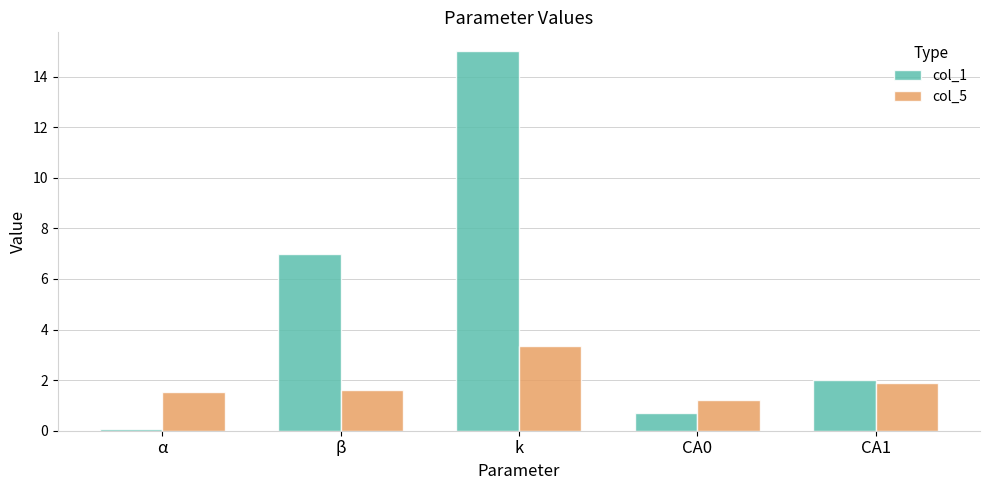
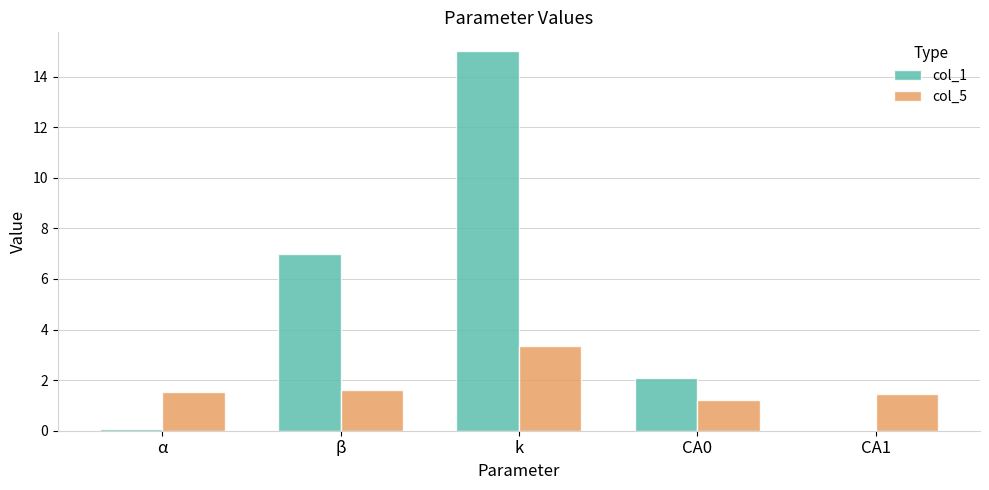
col_1, CA0: 0.7 -> 2.1
col_1, CA1: 2 -> 0
col_5, CA1: 1.9 -> 1.4
